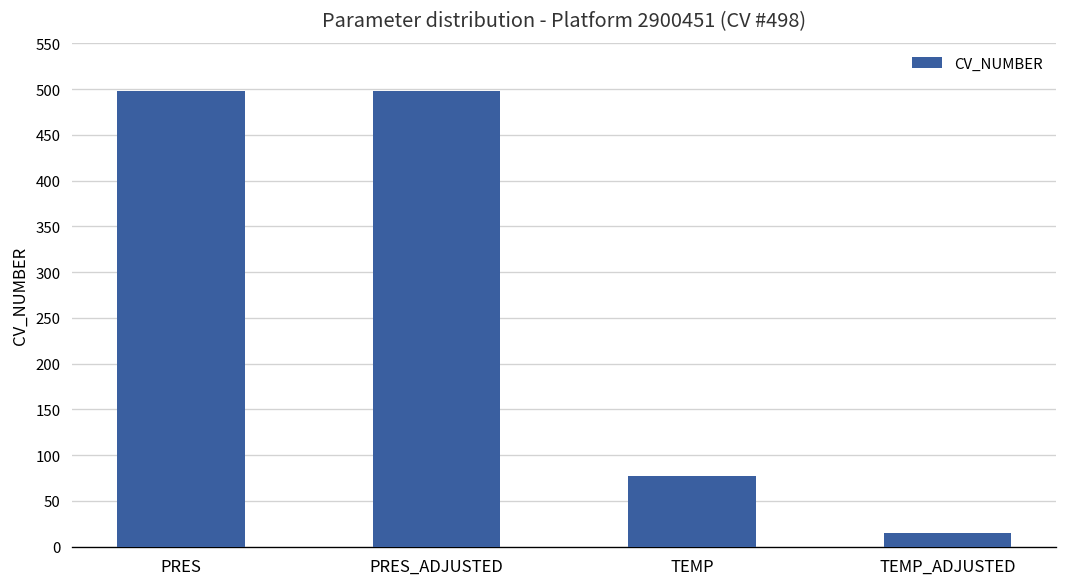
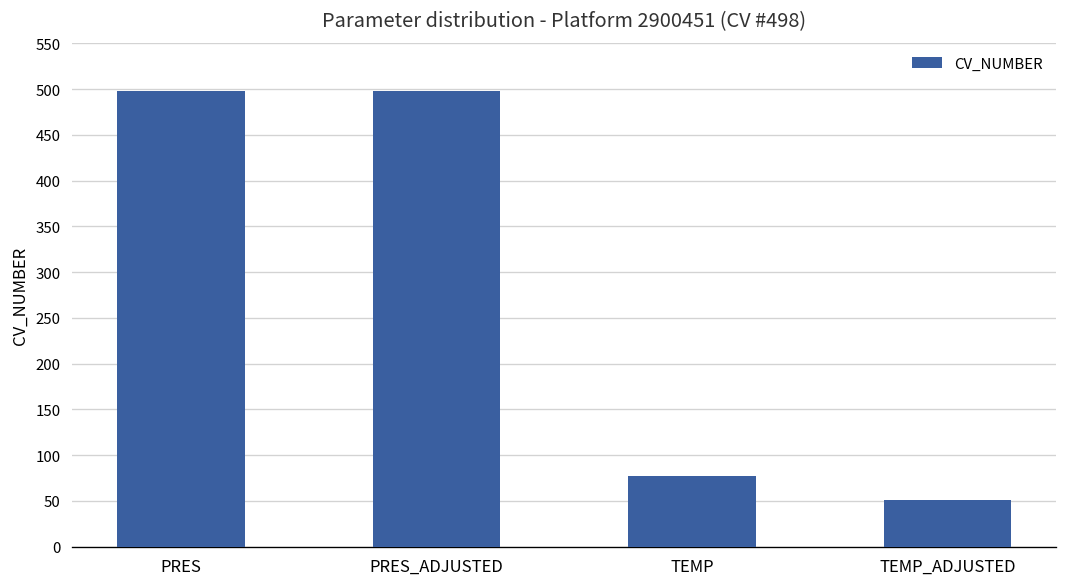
TEMP_ADJUSTED: 10 -> 50
